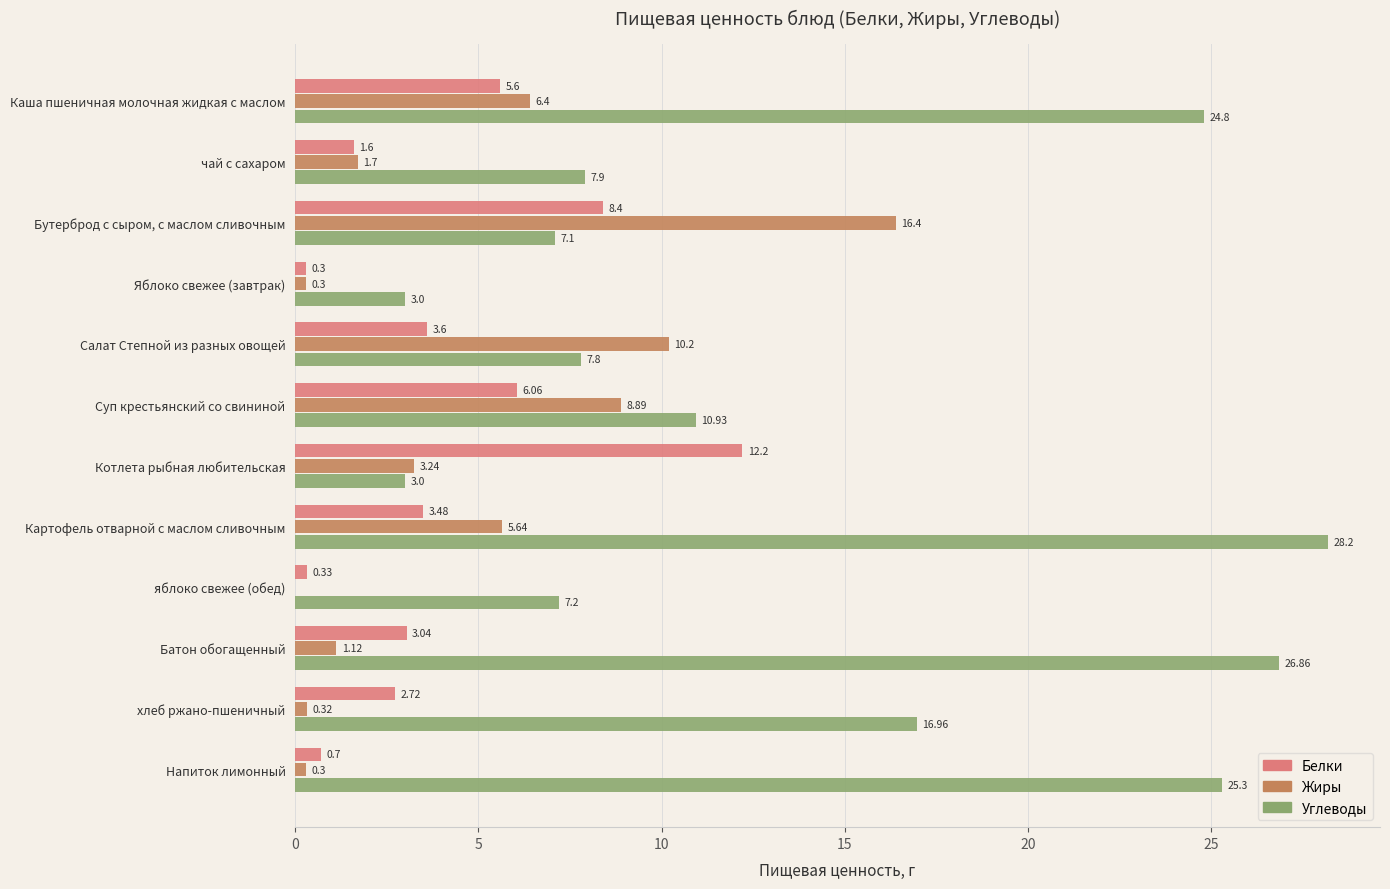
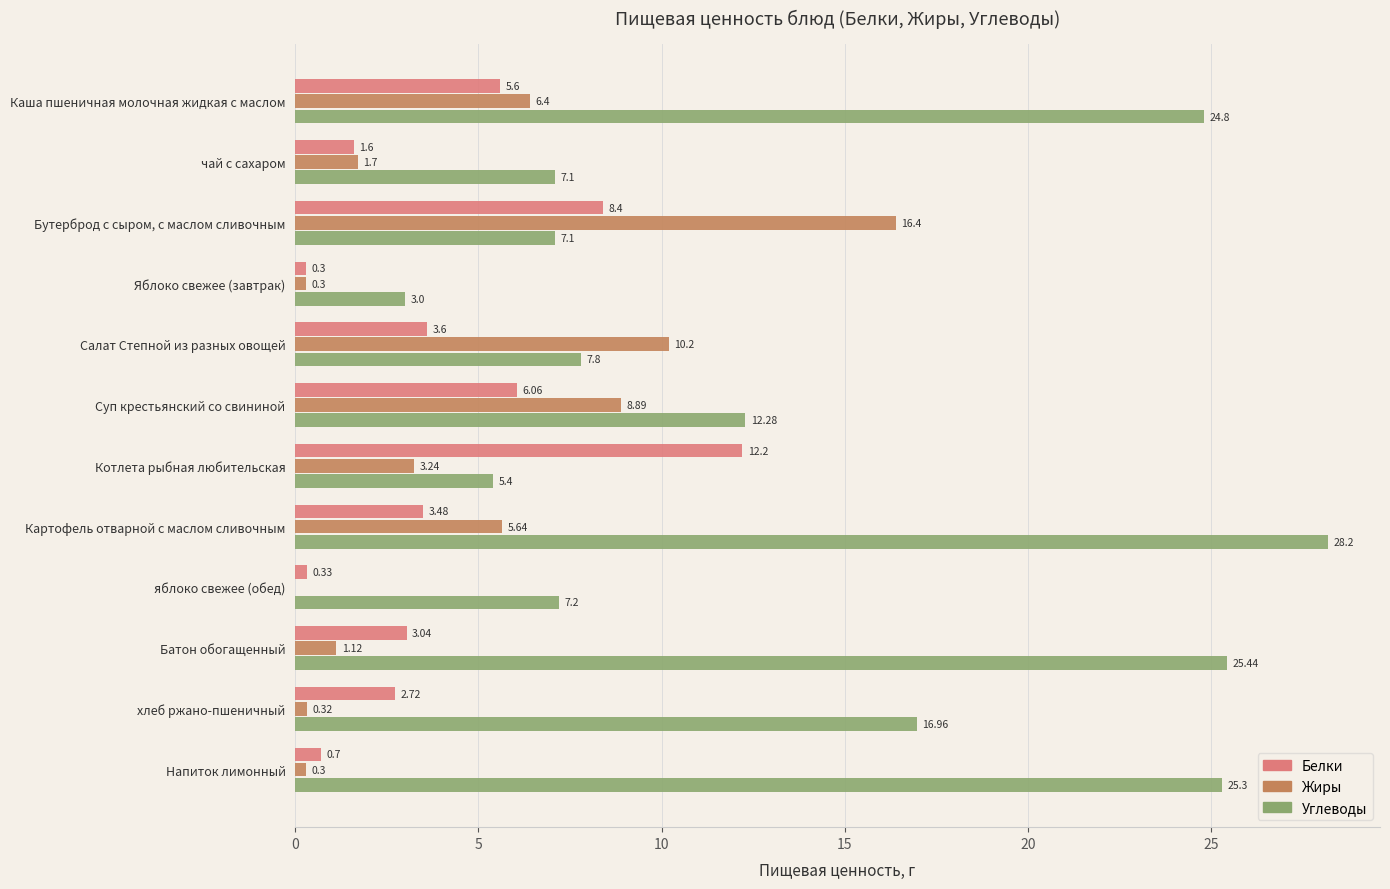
Углеводы, чай с сахаром: 7.9 -> 7.1
Углеводы, Суп крестьянский со свининой: 10.93 -> 12.28
Углеводы, Котлета рыбная любительская: 3.0 -> 5.4
Углеводы, Батон обогащенный: 26.86 -> 25.44
